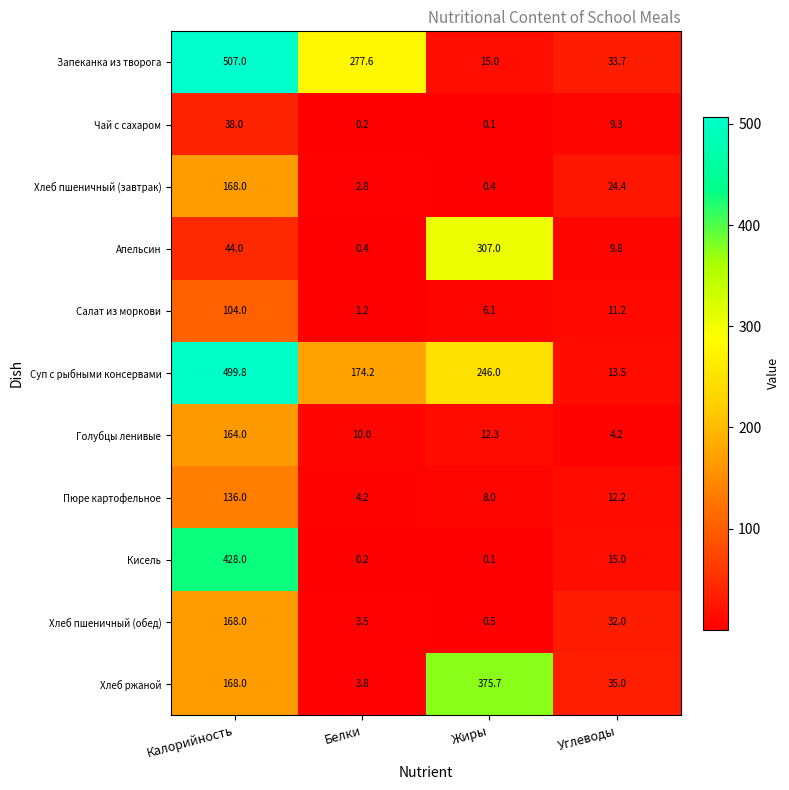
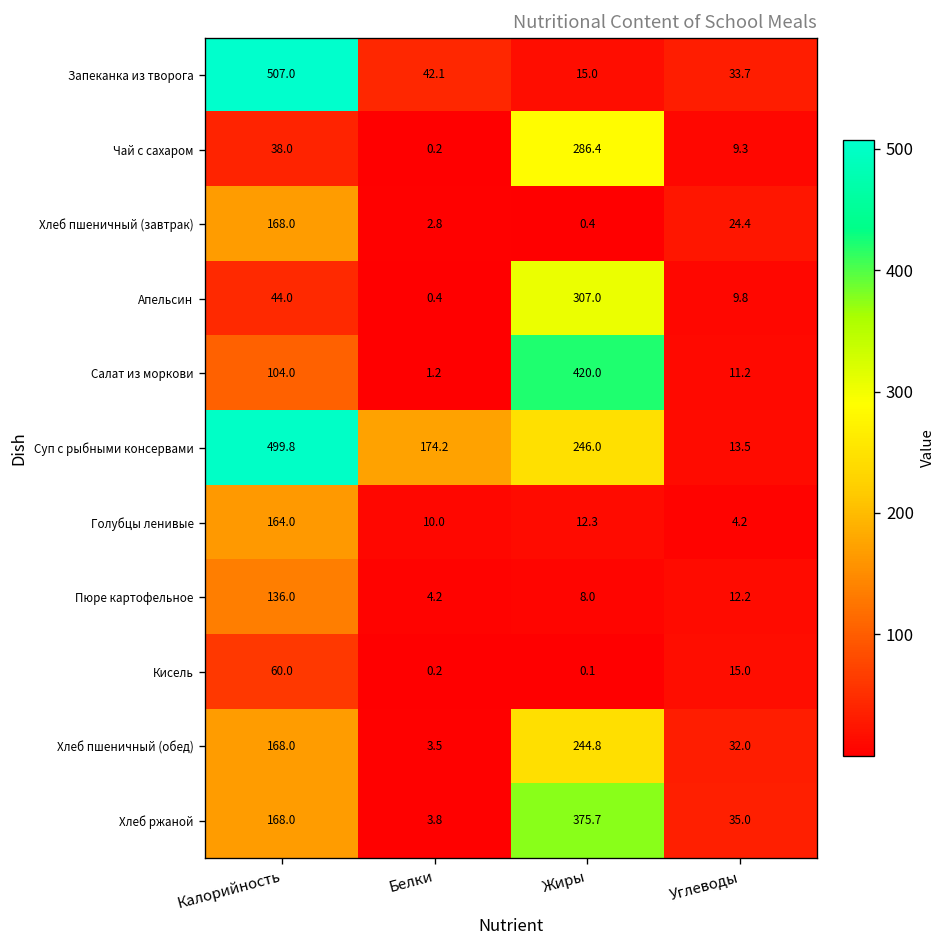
Запеканка из творога, Белки: 277.6 -> 42.1
Чай с сахаром, Жиры: 0.1 -> 286.4
Салат из моркови, Жиры: 6.1 -> 420.0
Кисель, Калорийность: 428.0 -> 60.0
Хлеб пшеничный (обед), Жиры: 0.5 -> 244.8
